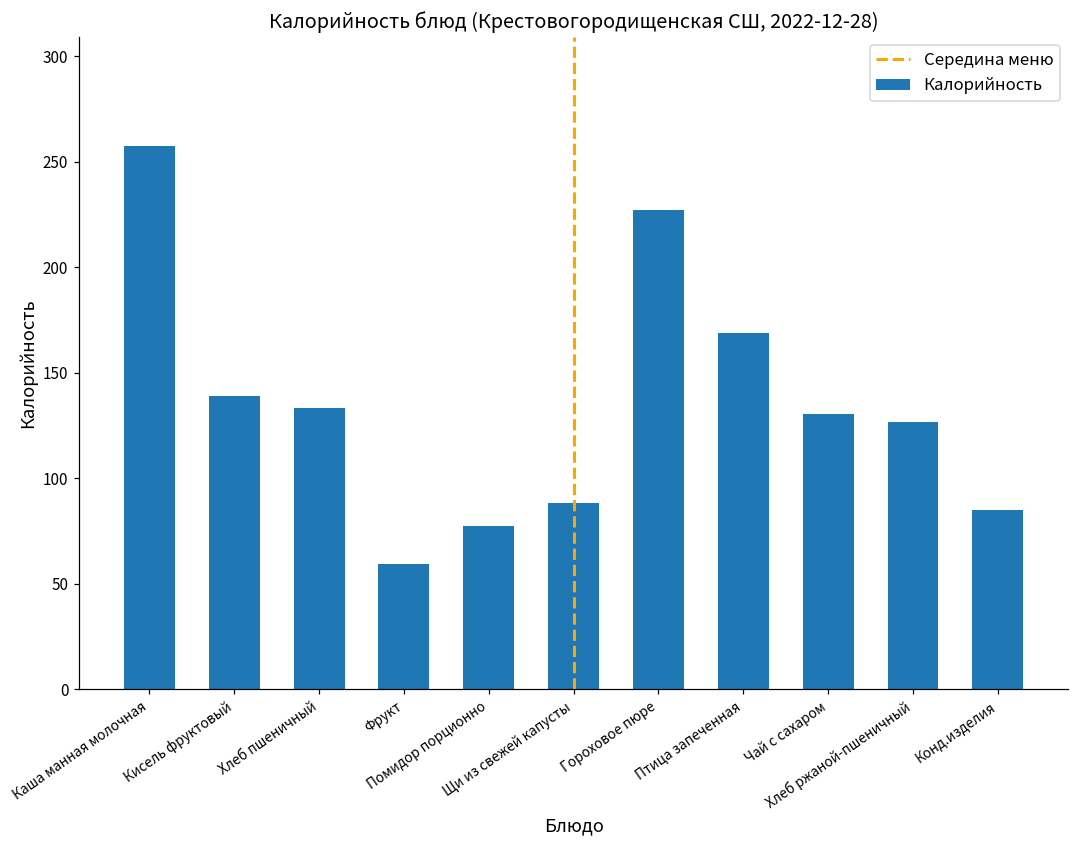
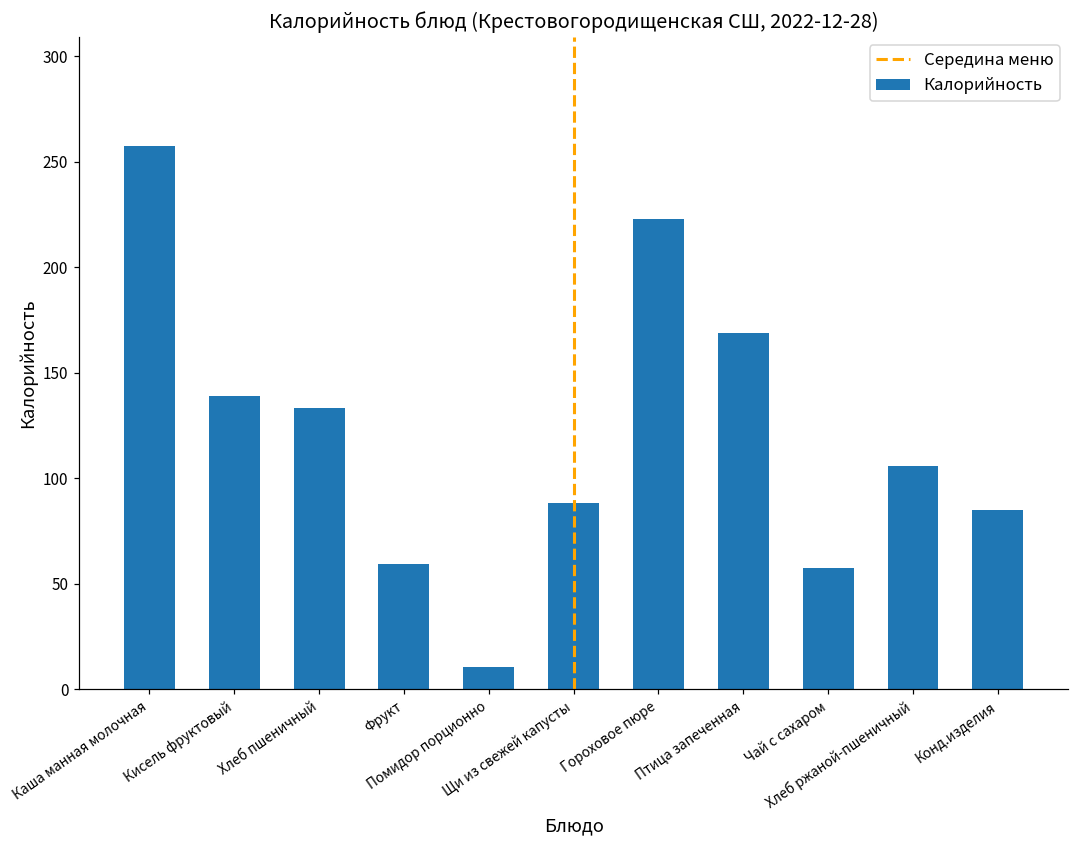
Помидор порционно: 77 -> 11
Гороховое пюре: 227 -> 223
Чай с сахаром: 130 -> 57
Хлеб ржаной-пшеничный: 127 -> 106
